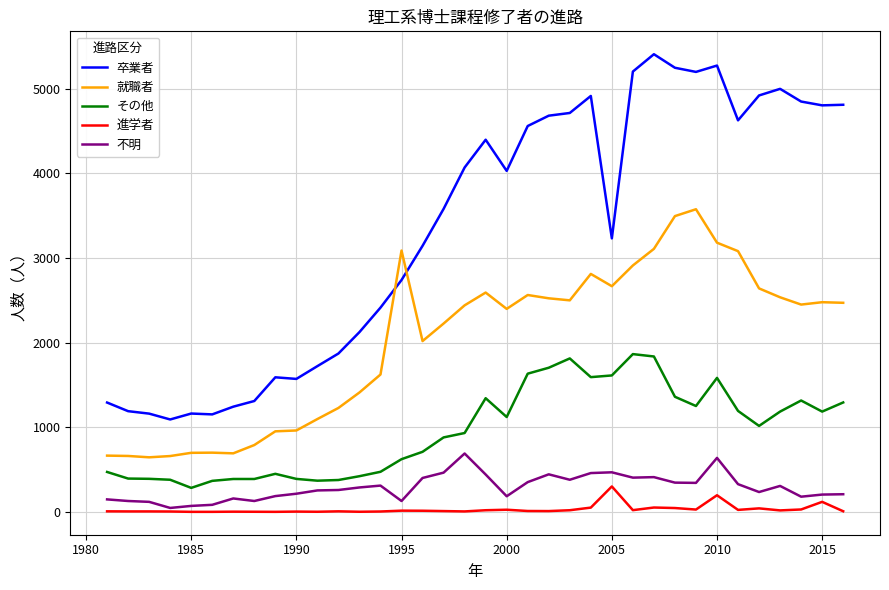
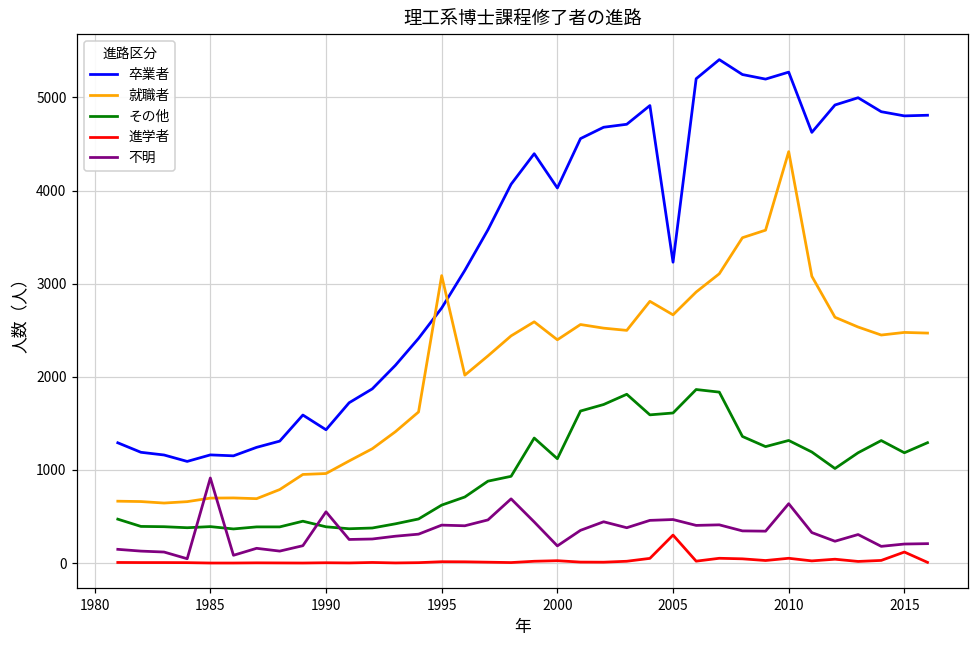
その他, 1985: 300 -> 400
不明, 1985: 100 -> 900
卒業者, 1990: 1600 -> 1400
不明, 1990: 200 -> 600
不明, 1995: 100 -> 400
就職者, 2010: 3200 -> 4400
その他, 2010: 1600 -> 1300
進学者, 2010: 200 -> 100
